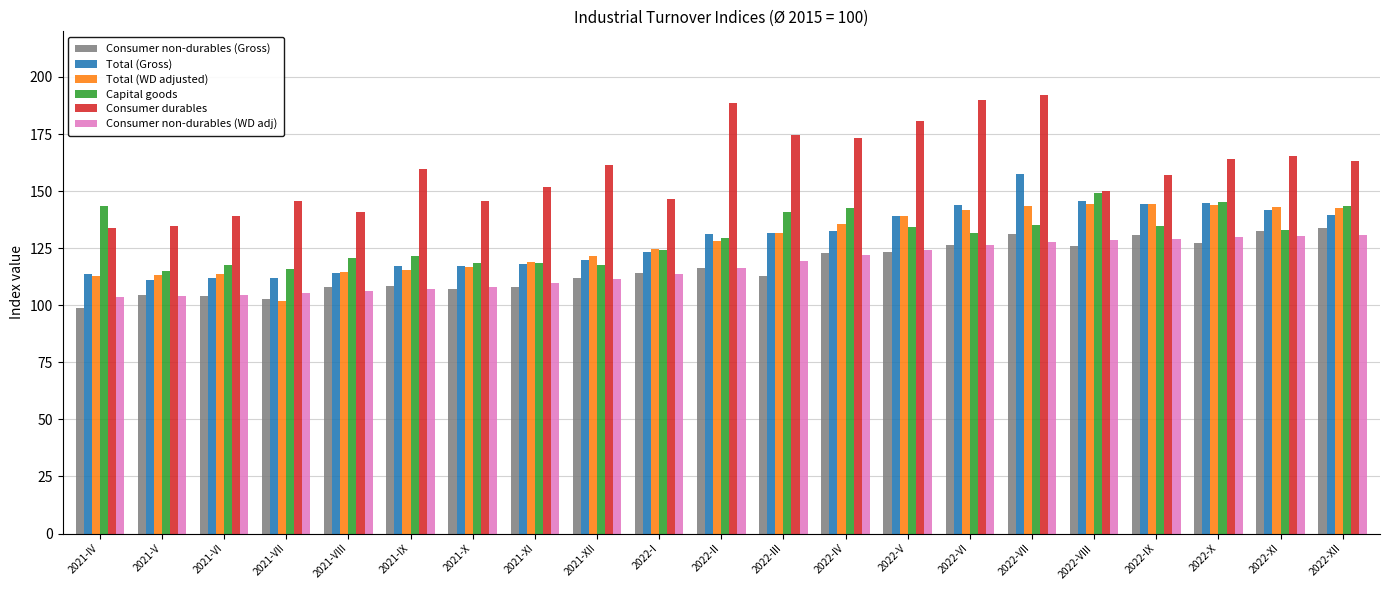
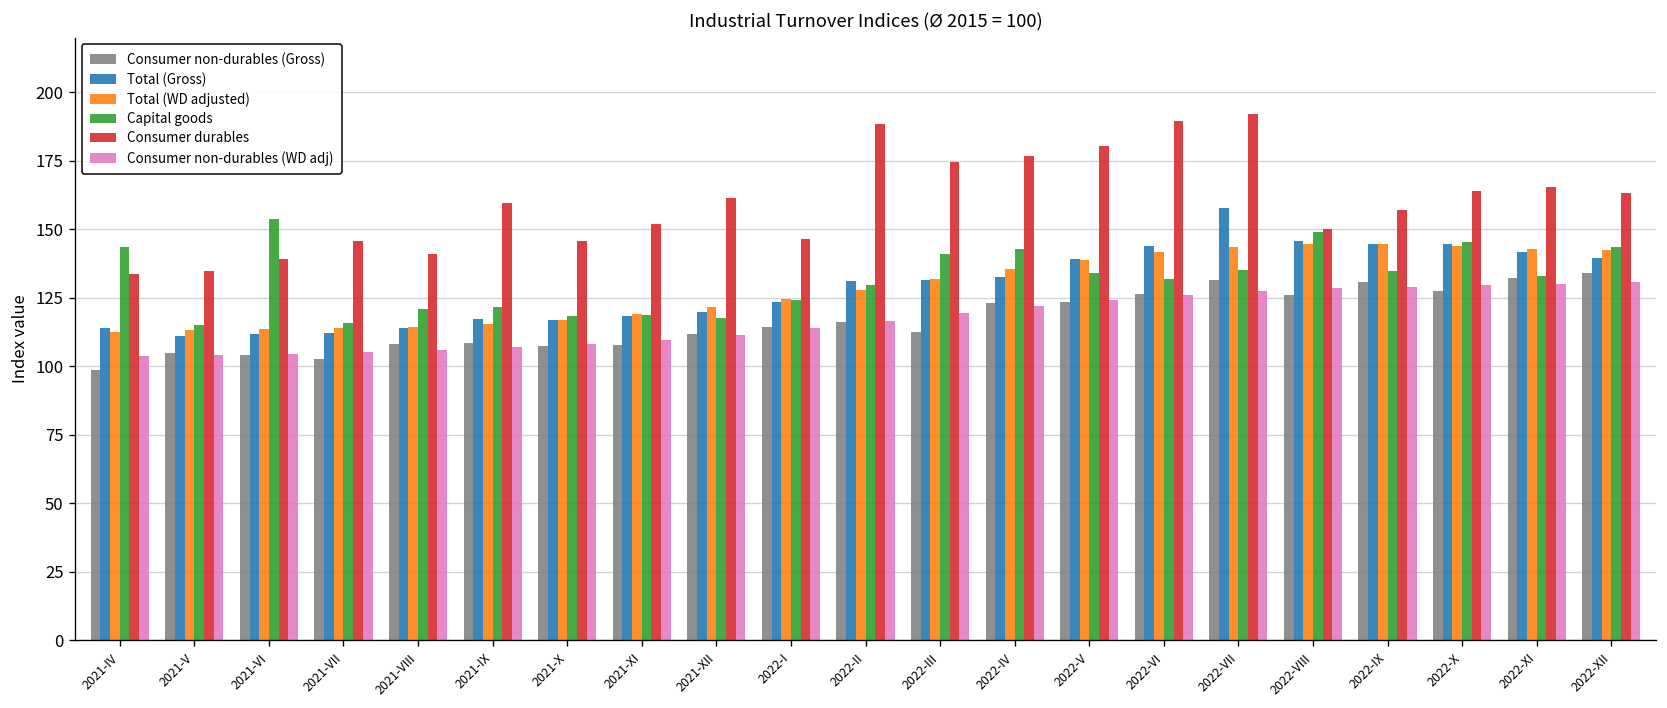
Capital goods, 2021-VI: 118 -> 154
Total (WD adjusted), 2021-VII: 102 -> 114
Consumer durables, 2022-IV: 173 -> 177
